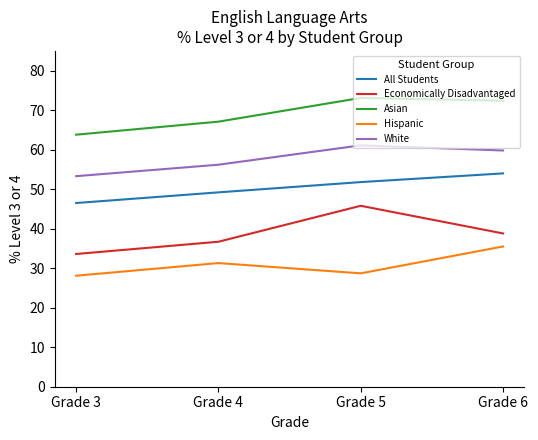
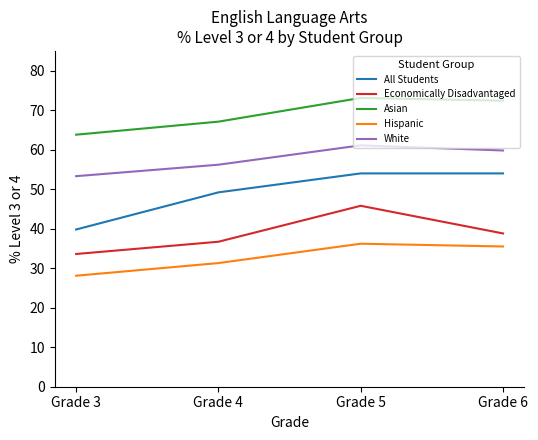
All Students, Grade 3: 47 -> 40
All Students, Grade 5: 52 -> 54
Hispanic, Grade 5: 29 -> 36
